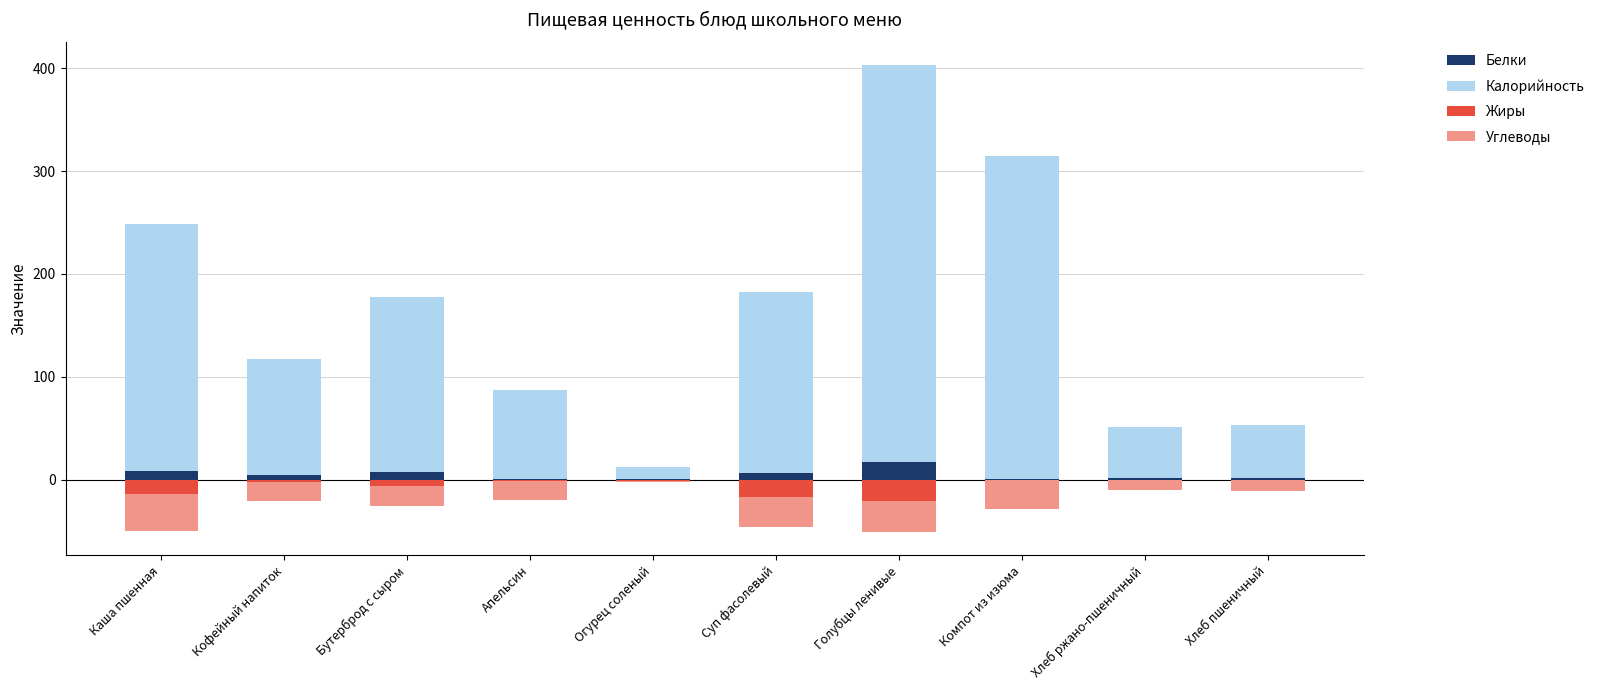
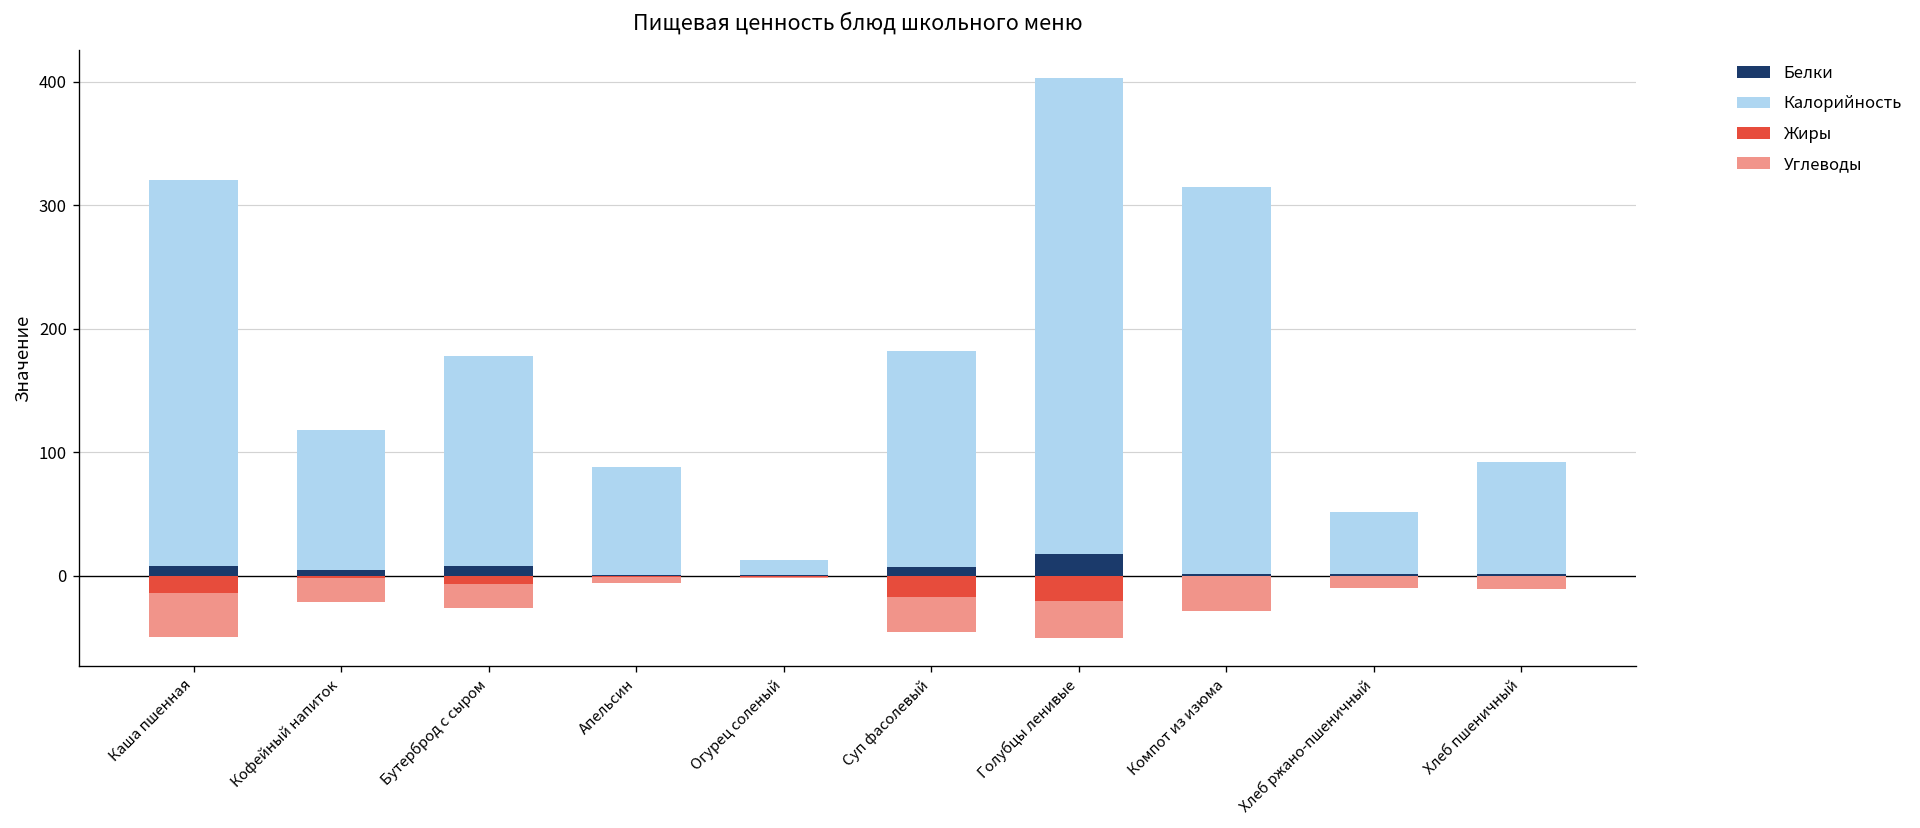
Калорийность, Каша пшенная: 240 -> 312
Углеводы, Апельсин: -19 -> -5
Калорийность, Хлеб пшеничный: 52 -> 90
